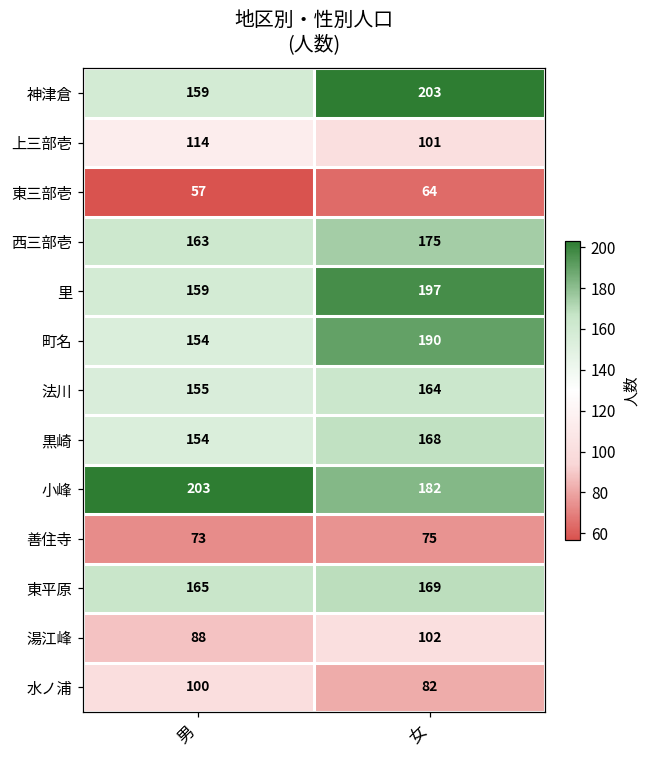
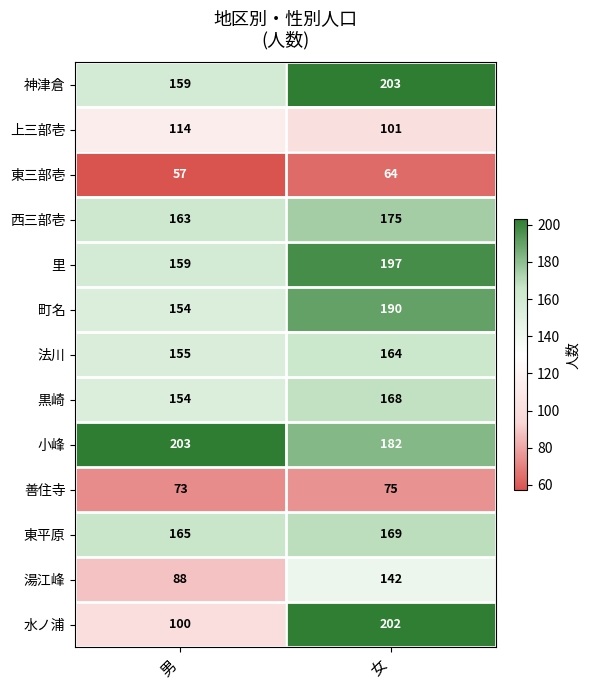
湯江峰, 女: 102 -> 142
水ノ浦, 女: 82 -> 202
